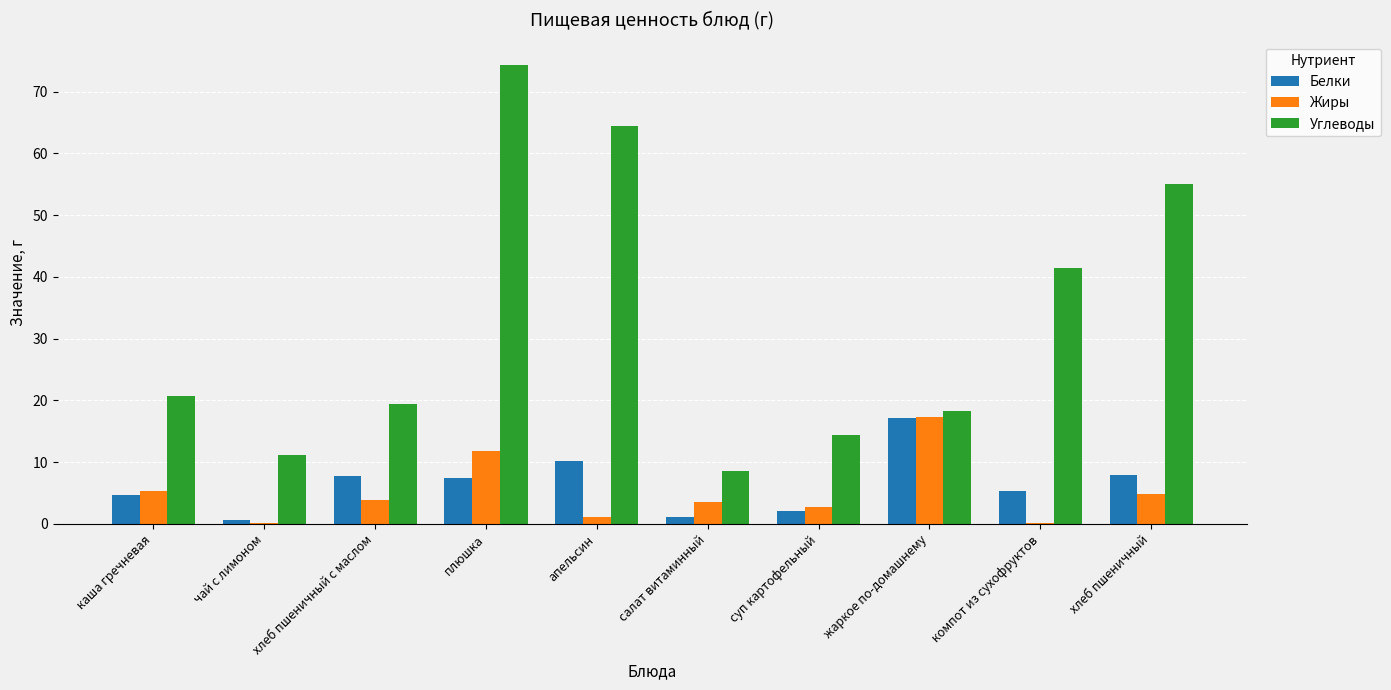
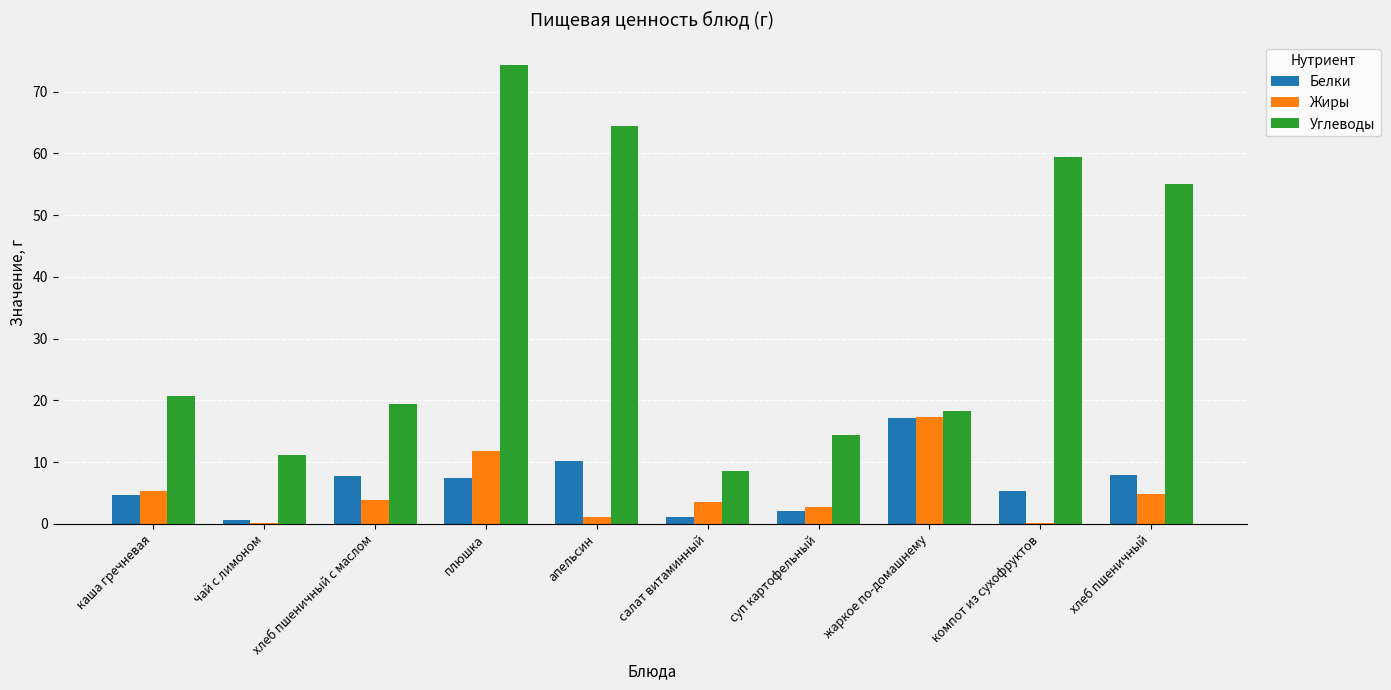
Углеводы, компот из сухофруктов: 41 -> 59
